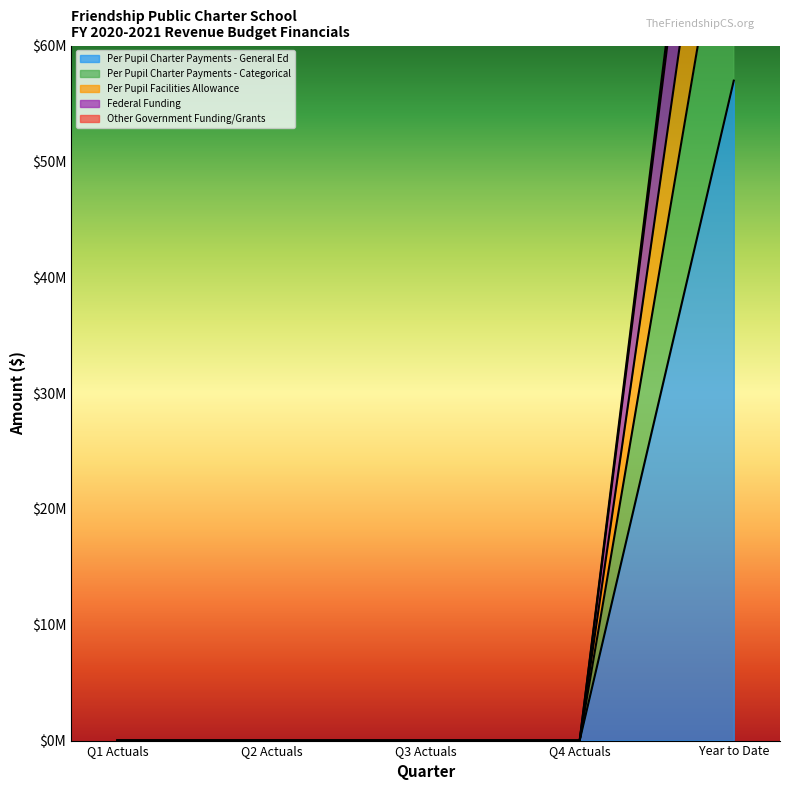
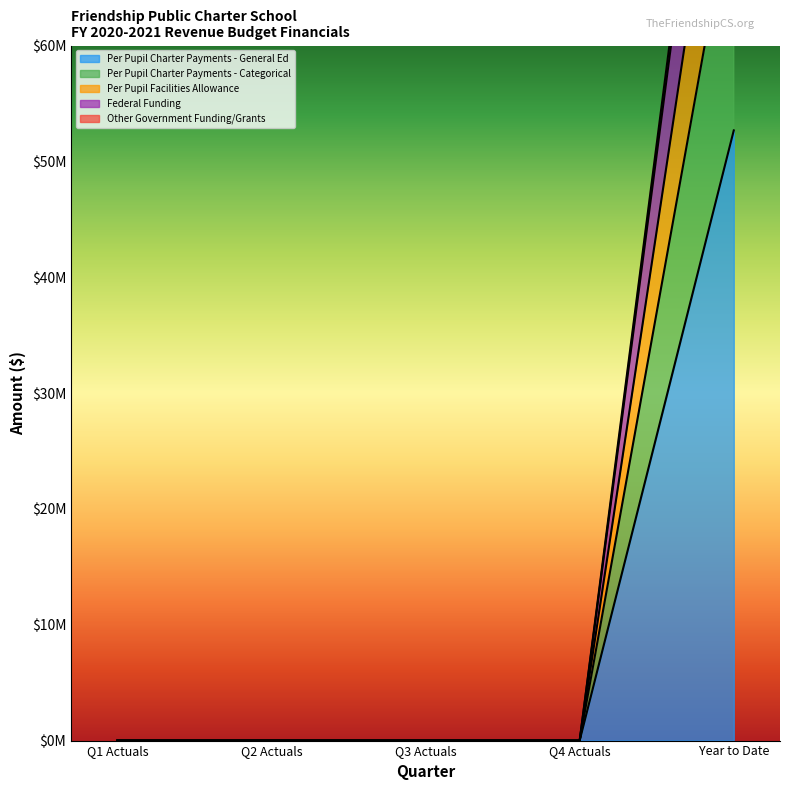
Per Pupil Charter Payments - General Ed, Year to Date: $57000000 -> $52700000
